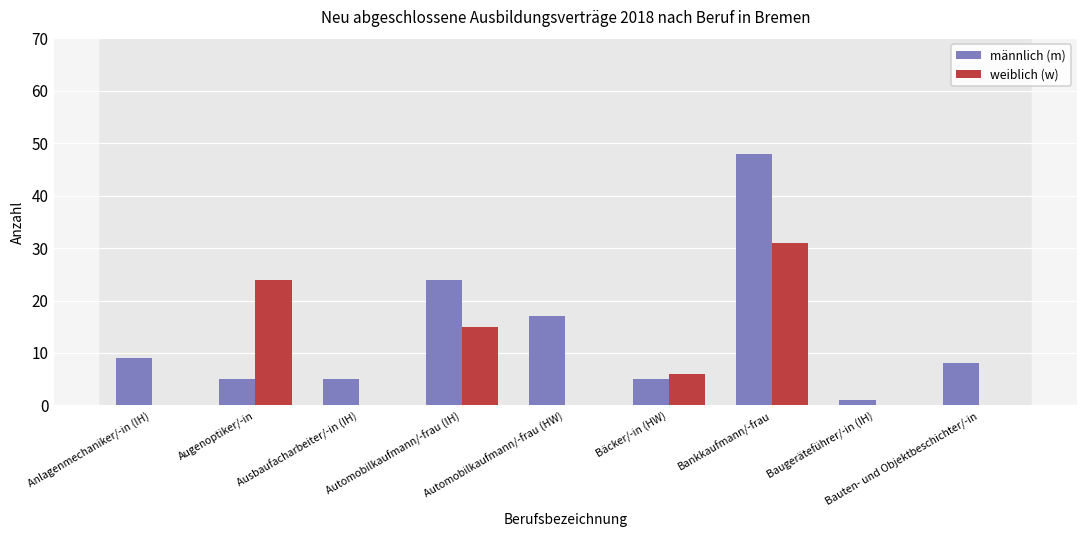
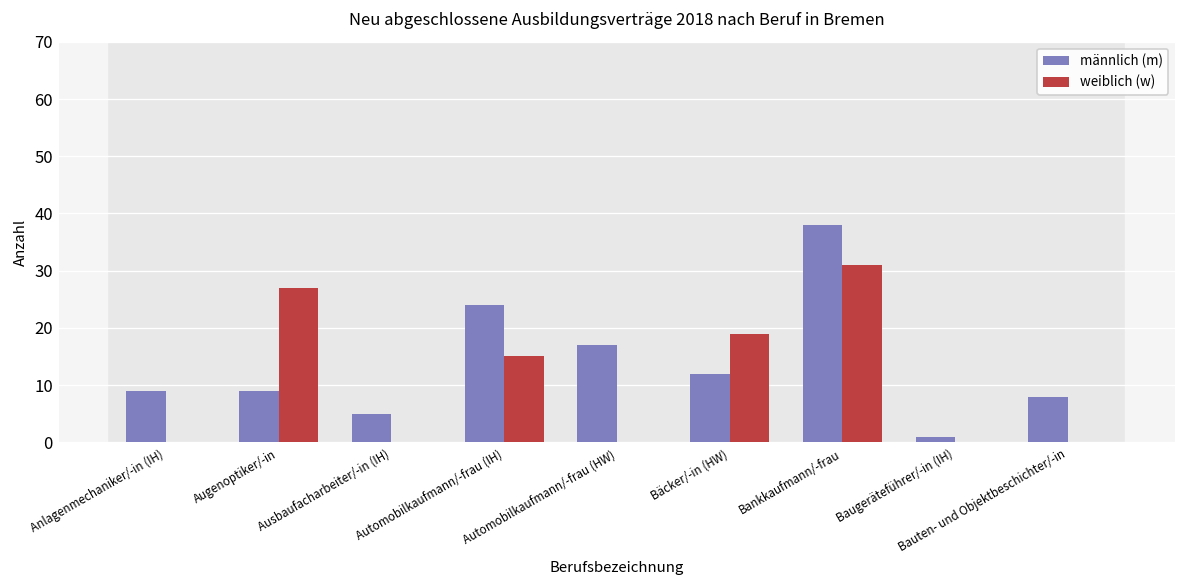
männlich (m), Augenoptiker/-in: 5 -> 9
weiblich (w), Augenoptiker/-in: 24 -> 27
männlich (m), Bäcker/-in (HW): 5 -> 12
weiblich (w), Bäcker/-in (HW): 6 -> 19
männlich (m), Bankkaufmann/-frau: 48 -> 38
